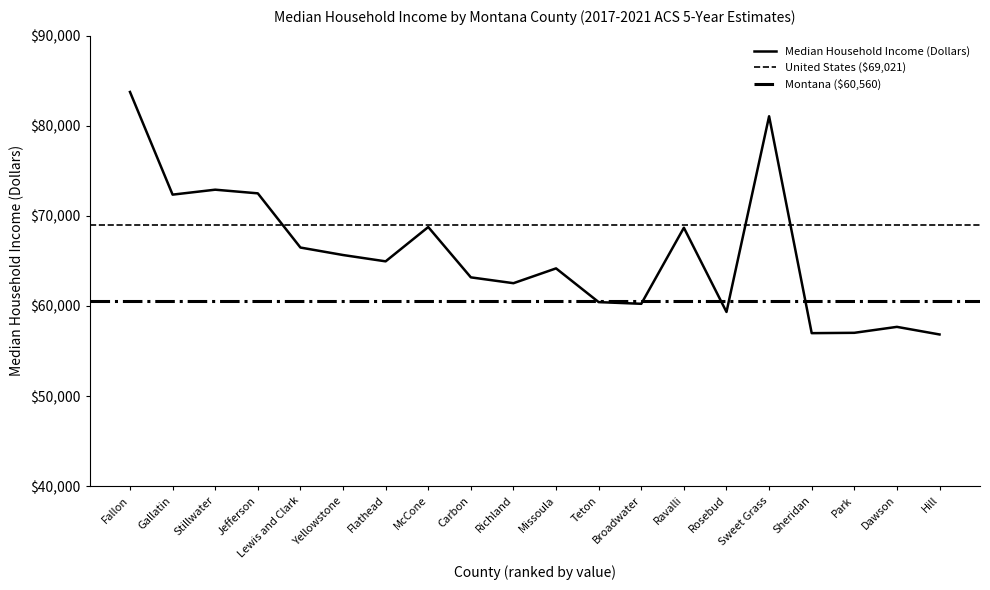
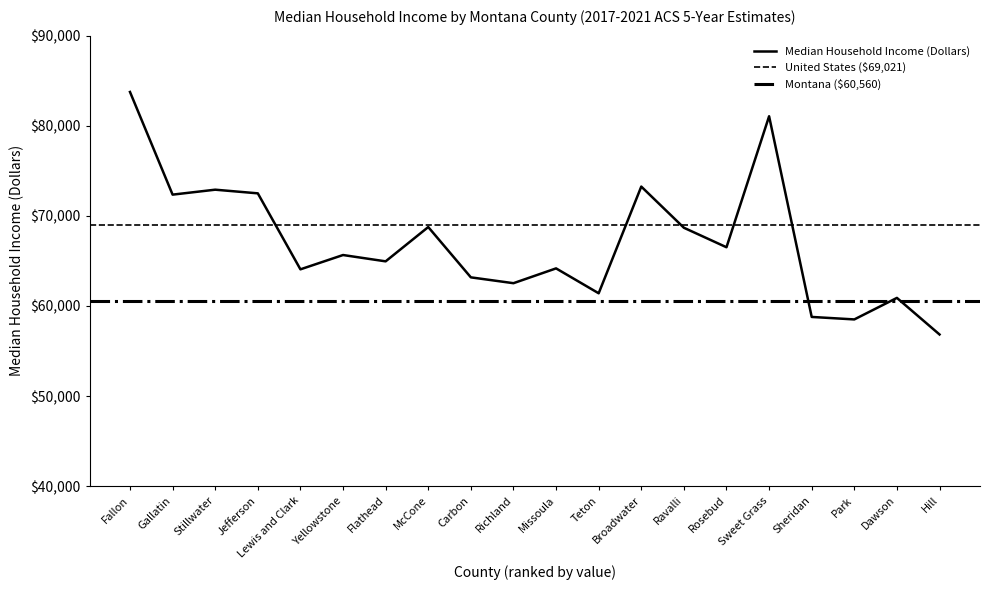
Lewis and Clark: $66,000 -> $64,000
Teton: $60,000 -> $61,000
Broadwater: $60,000 -> $73,000
Rosebud: $59,000 -> $67,000
Sheridan: $57,000 -> $59,000
Park: $57,000 -> $59,000
Dawson: $58,000 -> $61,000
